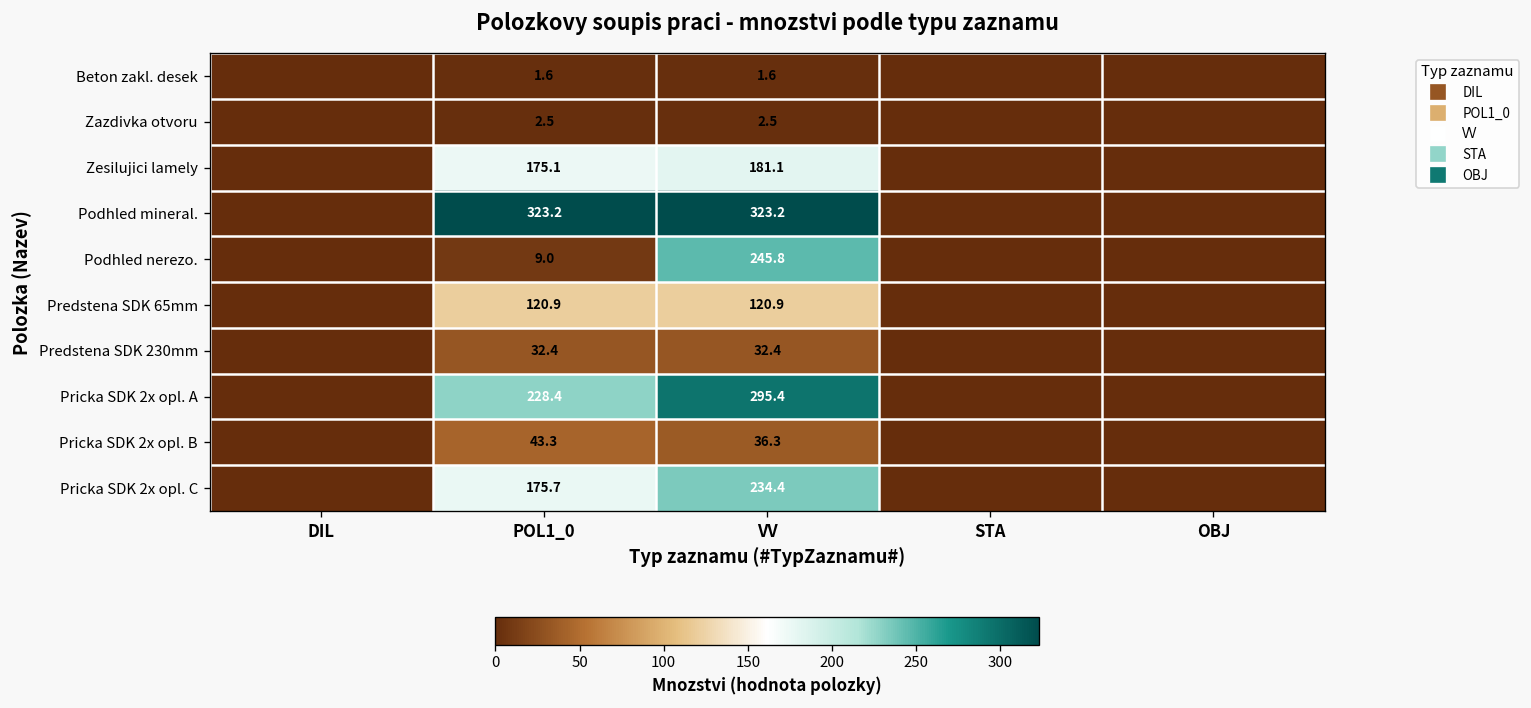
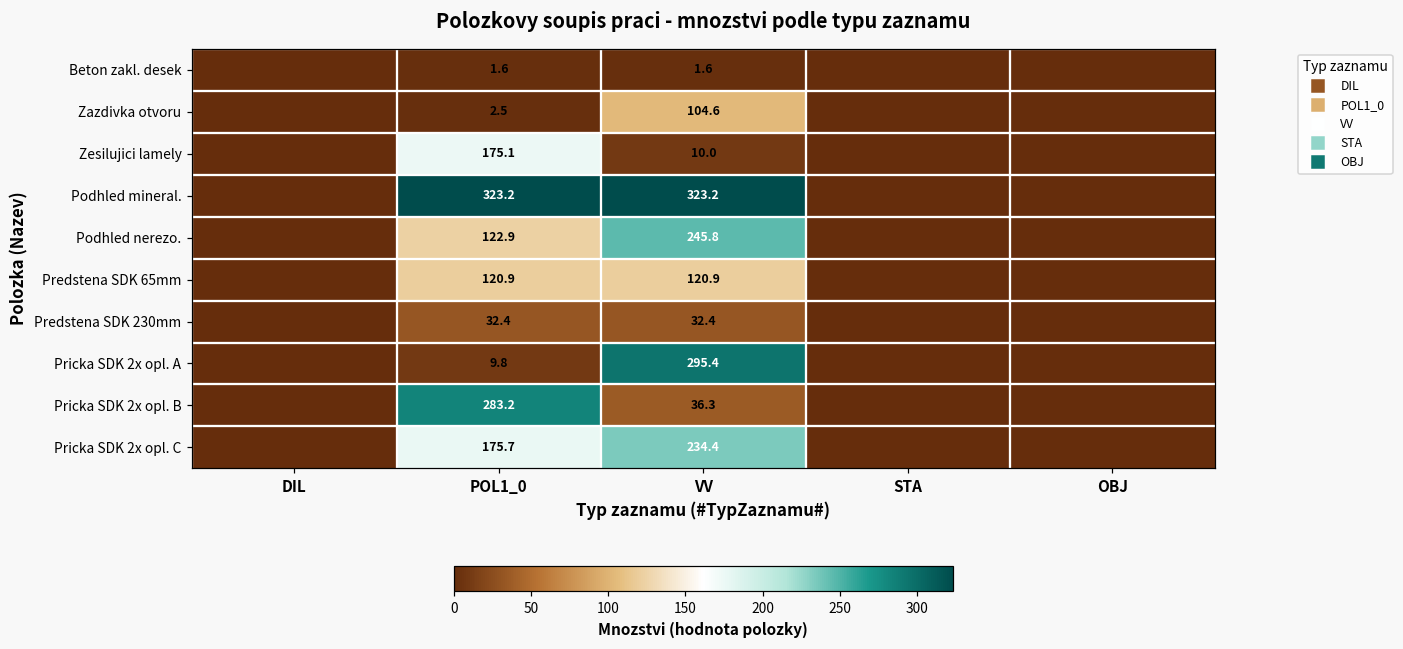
Zazdivka otvoru, VV: 2.5 -> 104.6
Zesilujici lamely, VV: 181.1 -> 10.0
Podhled nerezo., POL1_0: 9.0 -> 122.9
Pricka SDK 2x opl. A, POL1_0: 228.4 -> 9.8
Pricka SDK 2x opl. B, POL1_0: 43.3 -> 283.2
